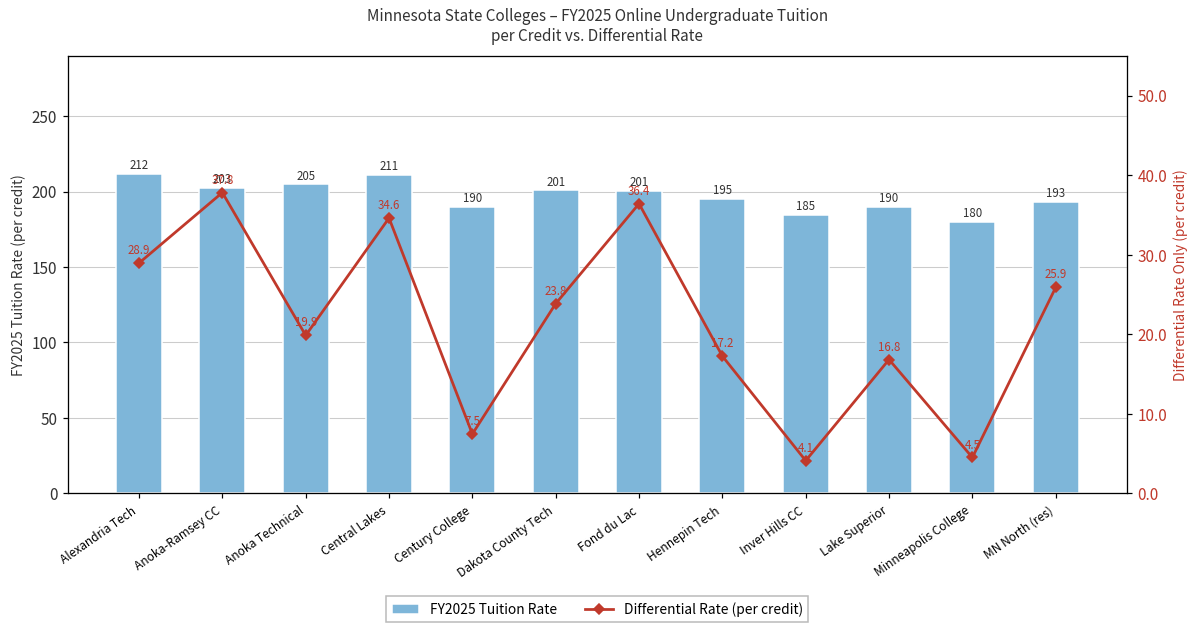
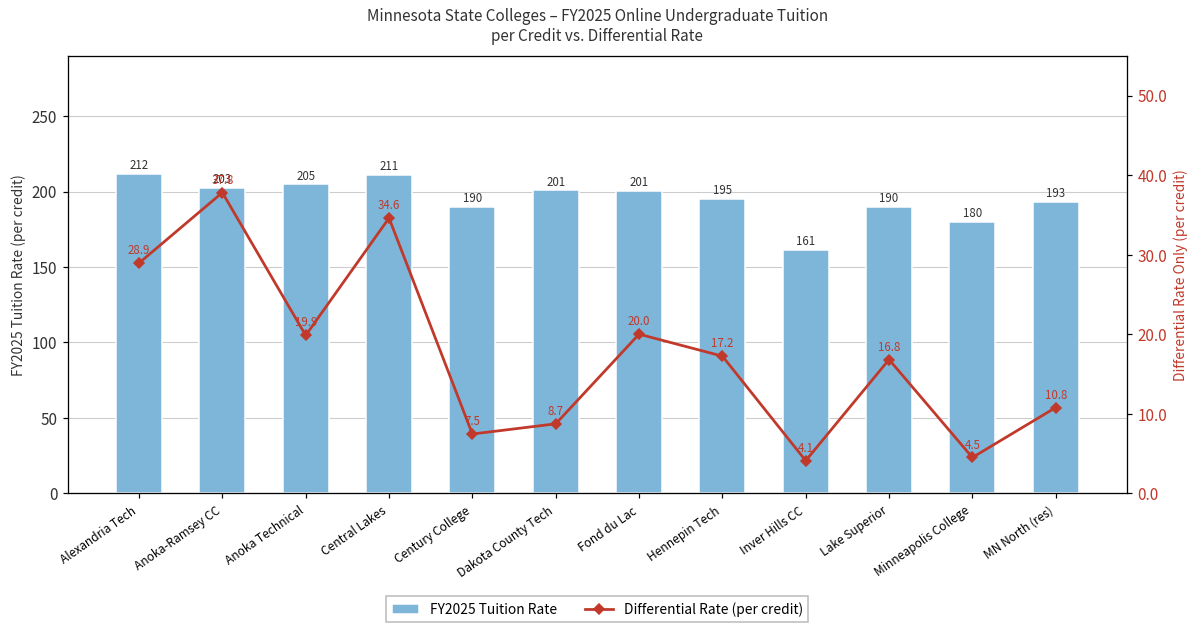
FY2025 Tuition Rate, Inver Hills CC: 185 -> 161
Differential Rate (per credit), Dakota County Tech: 23.8 -> 8.7
Differential Rate (per credit), Fond du Lac: 36.4 -> 20.0
Differential Rate (per credit), MN North (res): 25.9 -> 10.8
